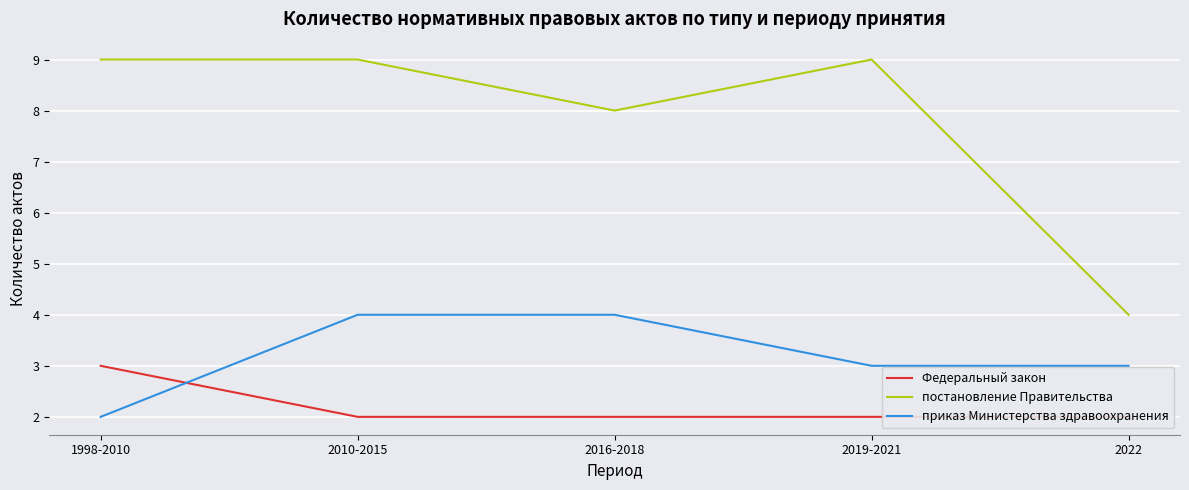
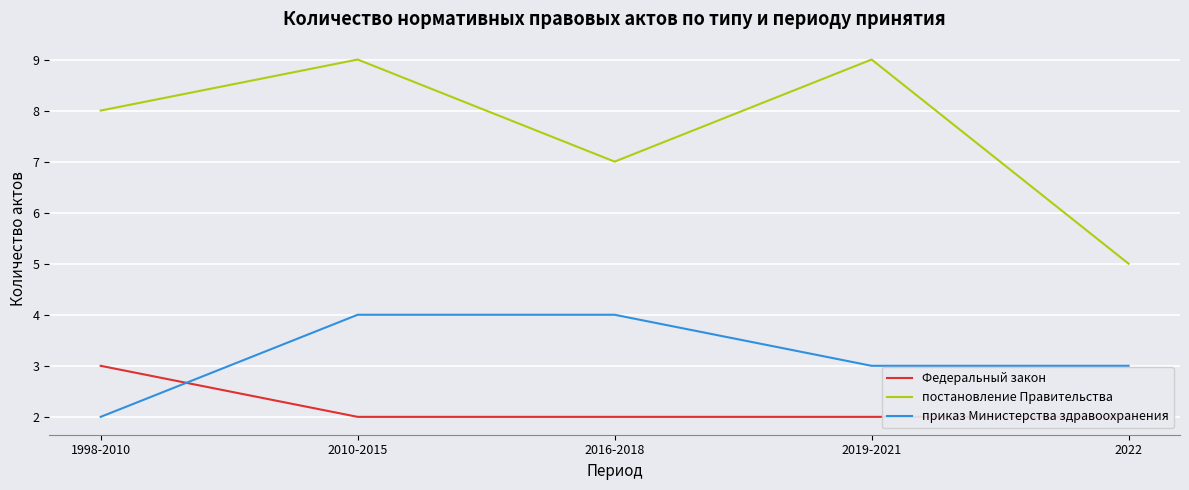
постановление Правительства, 1998-2010: 9 -> 8
постановление Правительства, 2016-2018: 8 -> 7
постановление Правительства, 2022: 4 -> 5
